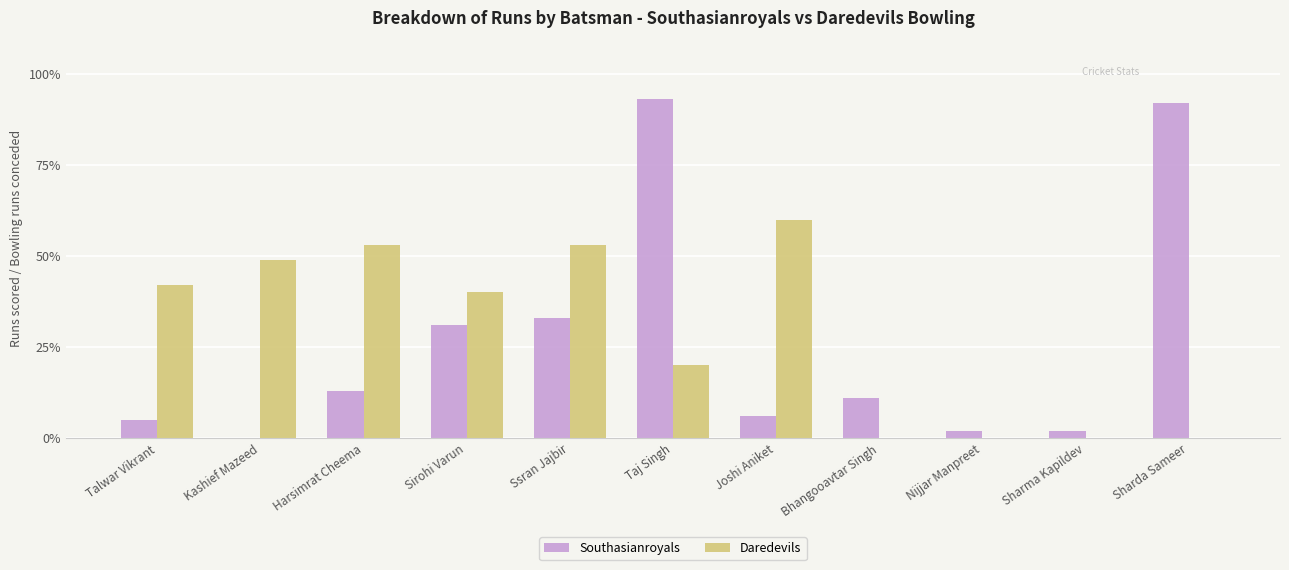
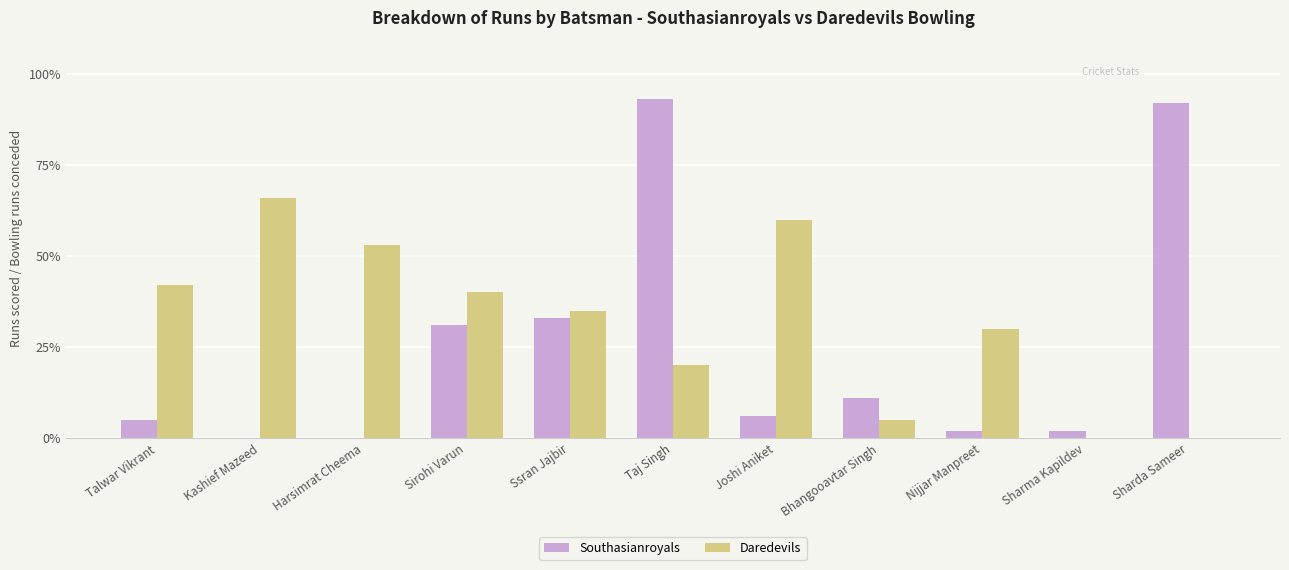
Daredevils, Kashief Mazeed: 49% -> 66%
Southasianroyals, Harsimrat Cheema: 13% -> 0%
Daredevils, Ssran Jajbir: 53% -> 35%
Daredevils, Bhangooavtar Singh: 0% -> 5%
Daredevils, Nijjar Manpreet: 0% -> 30%
